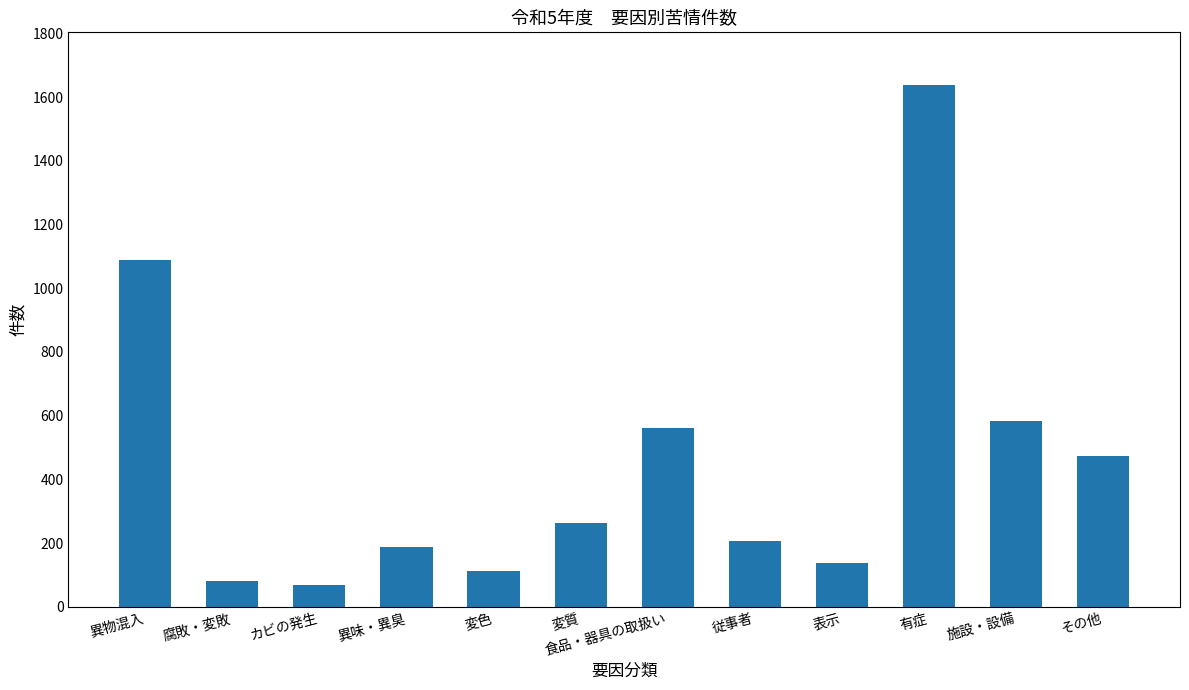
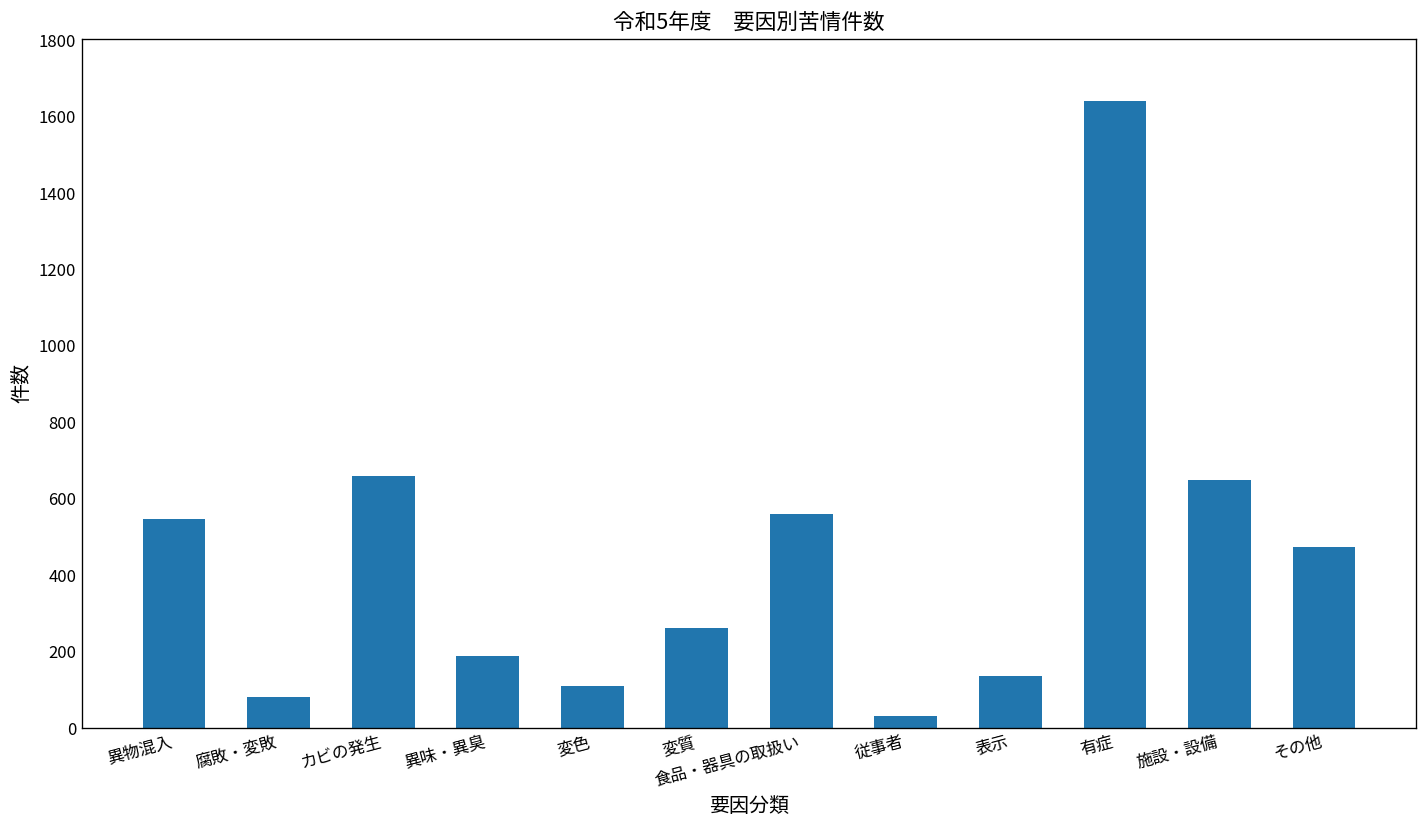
異物混入: 1090 -> 550
カビの発生: 70 -> 660
従事者: 210 -> 30
施設・設備: 580 -> 650
